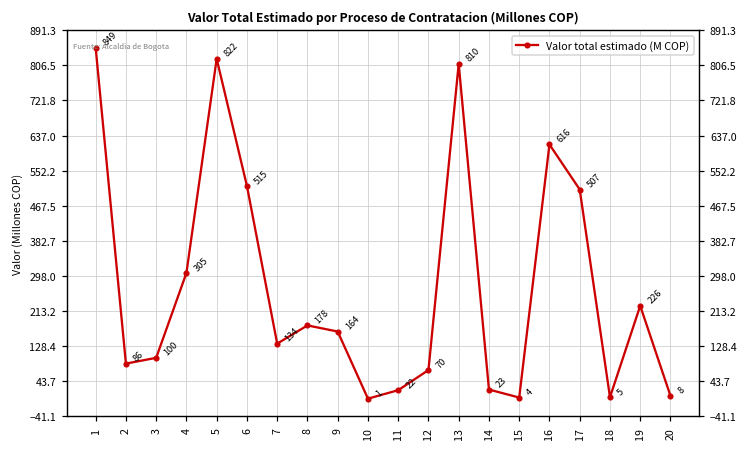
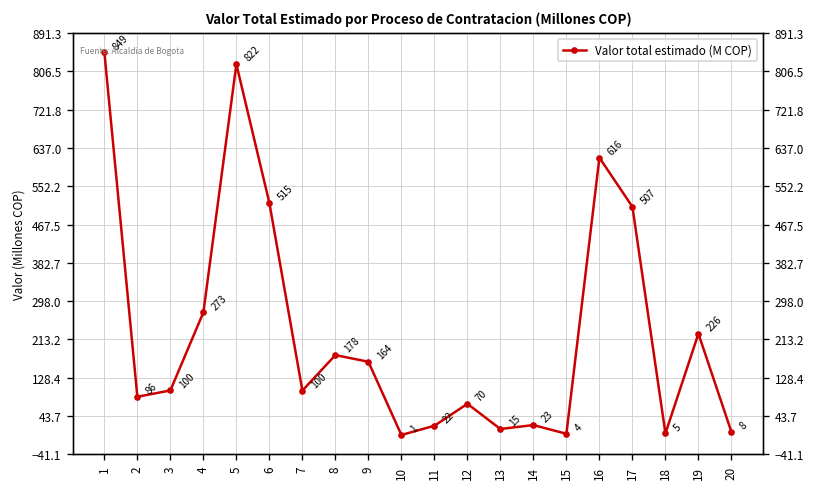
4: 305 -> 273
7: 134 -> 100
13: 810 -> 15
